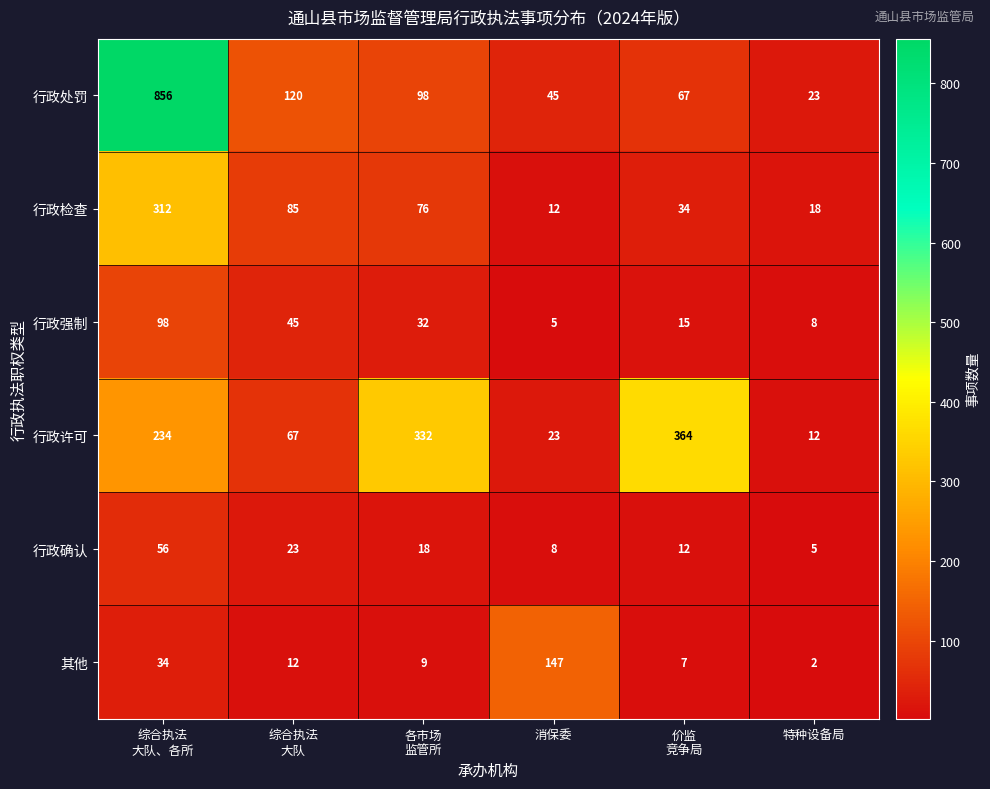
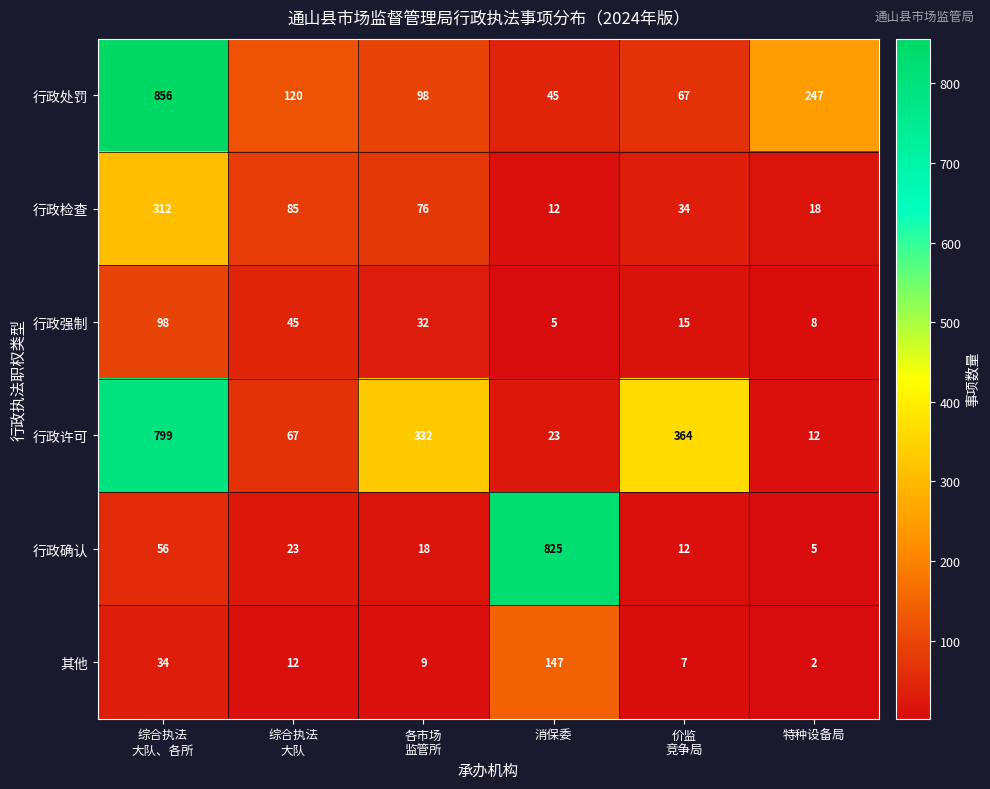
行政处罚, 特种设备局: 23 -> 247
行政许可, 综合执法 大队、各所: 234 -> 799
行政确认, 消保委: 8 -> 825
